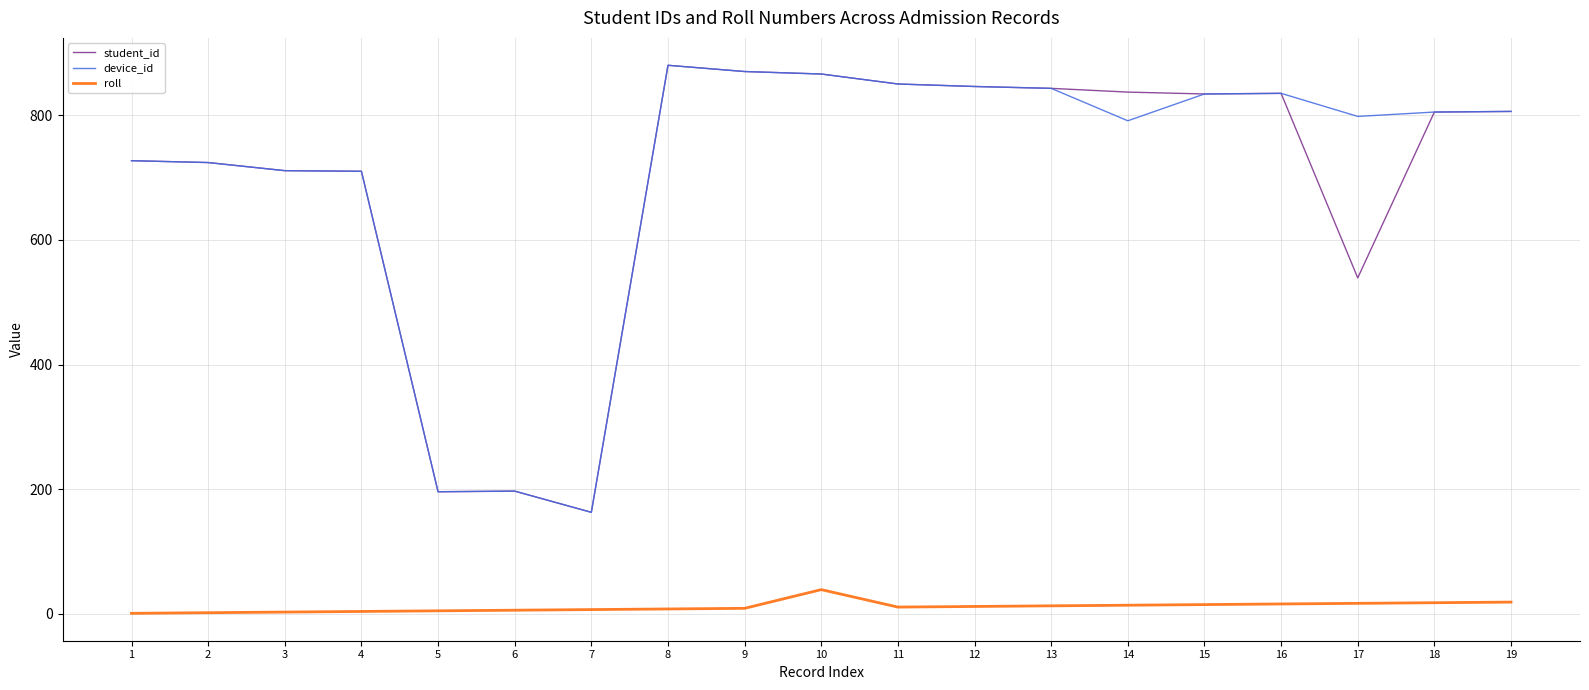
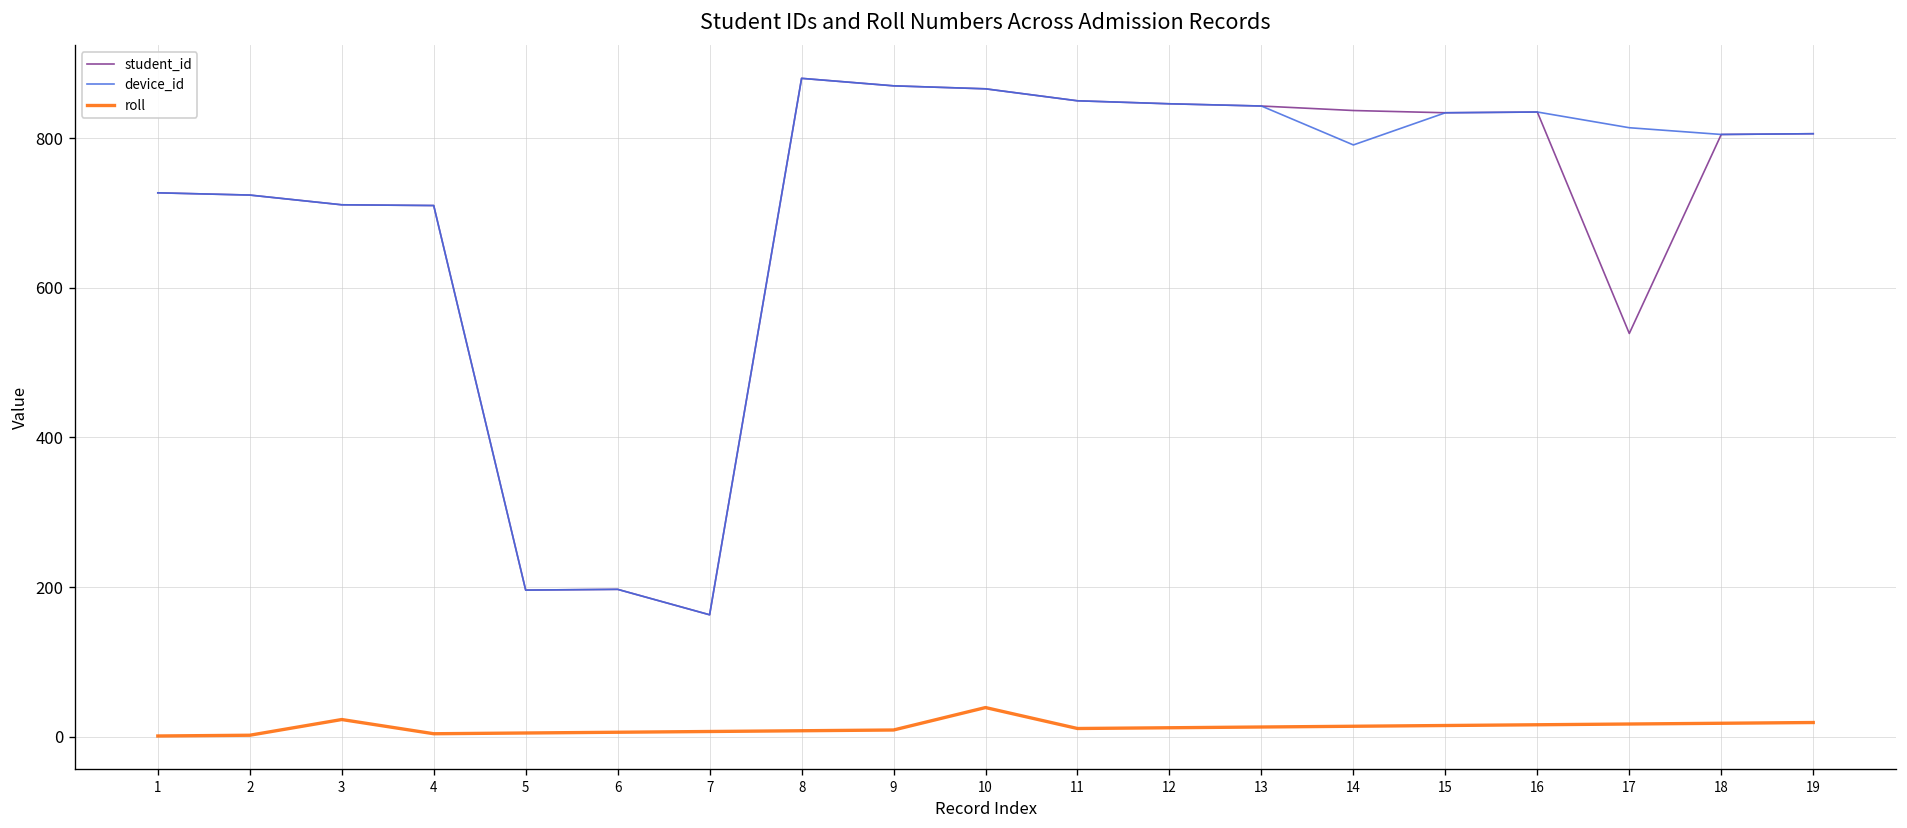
roll, 3: 0 -> 20
device_id, 17: 800 -> 810
